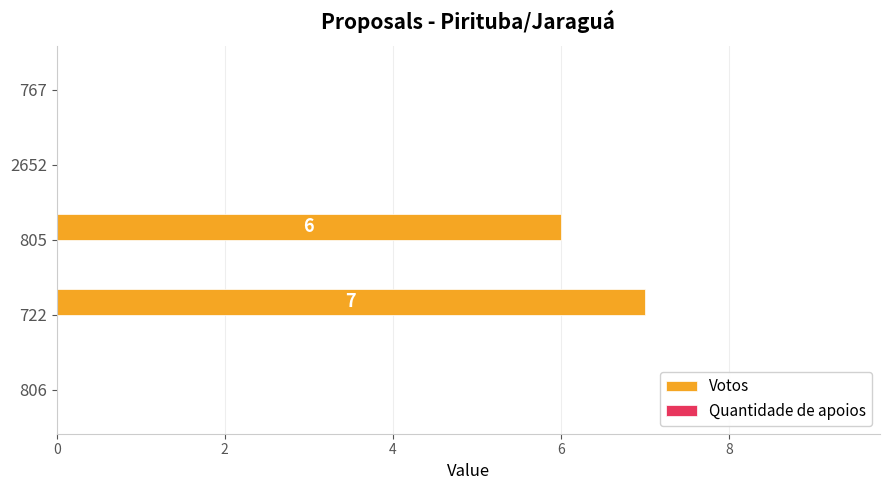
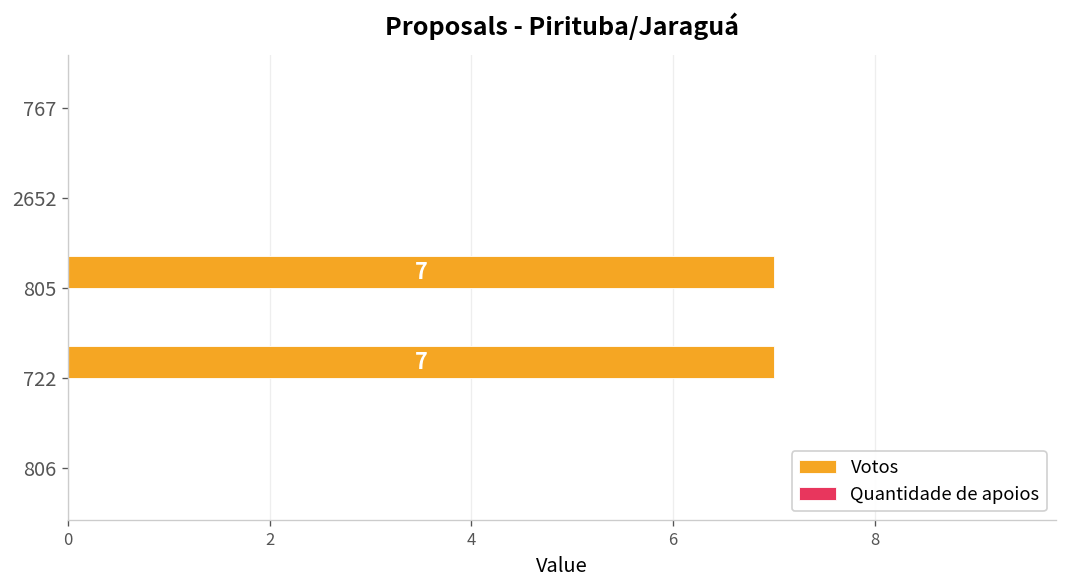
Votos, 805: 6 -> 7
